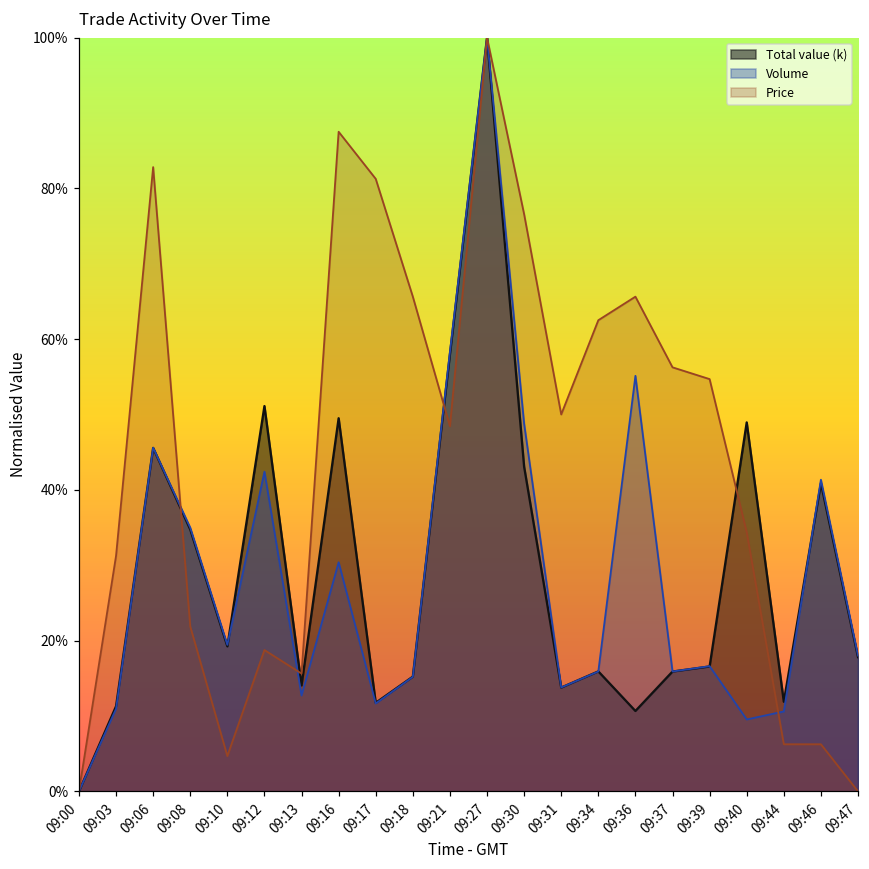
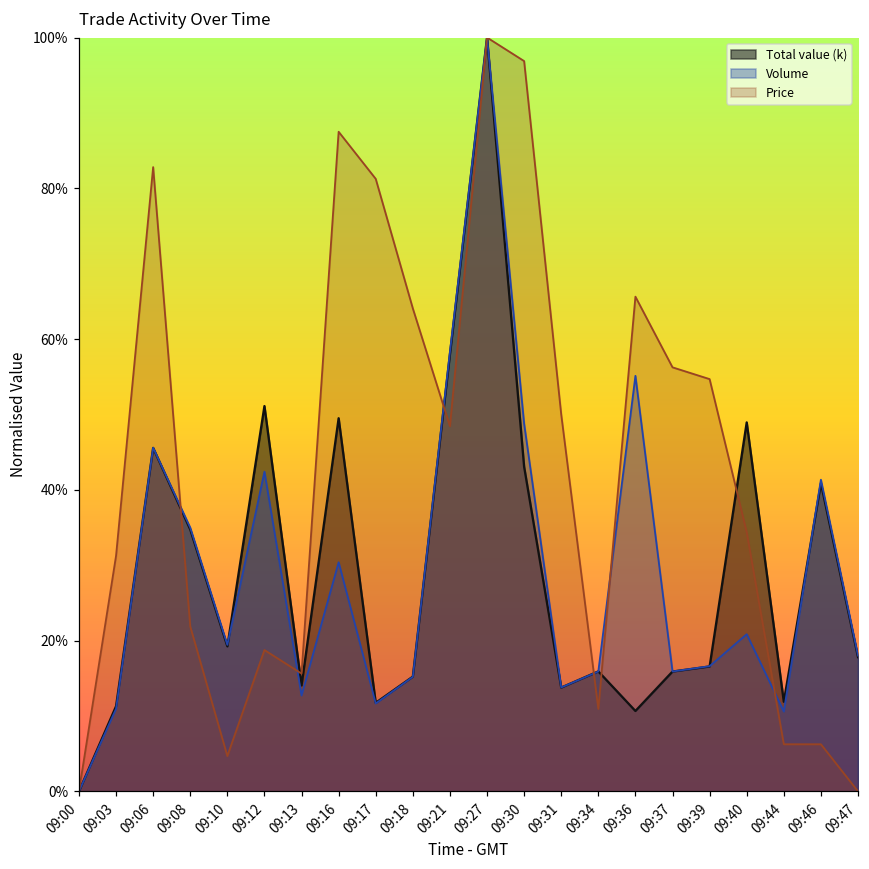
Price, 09:18: 66% -> 64%
Price, 09:30: 77% -> 97%
Price, 09:34: 63% -> 11%
Volume, 09:40: 10% -> 21%
